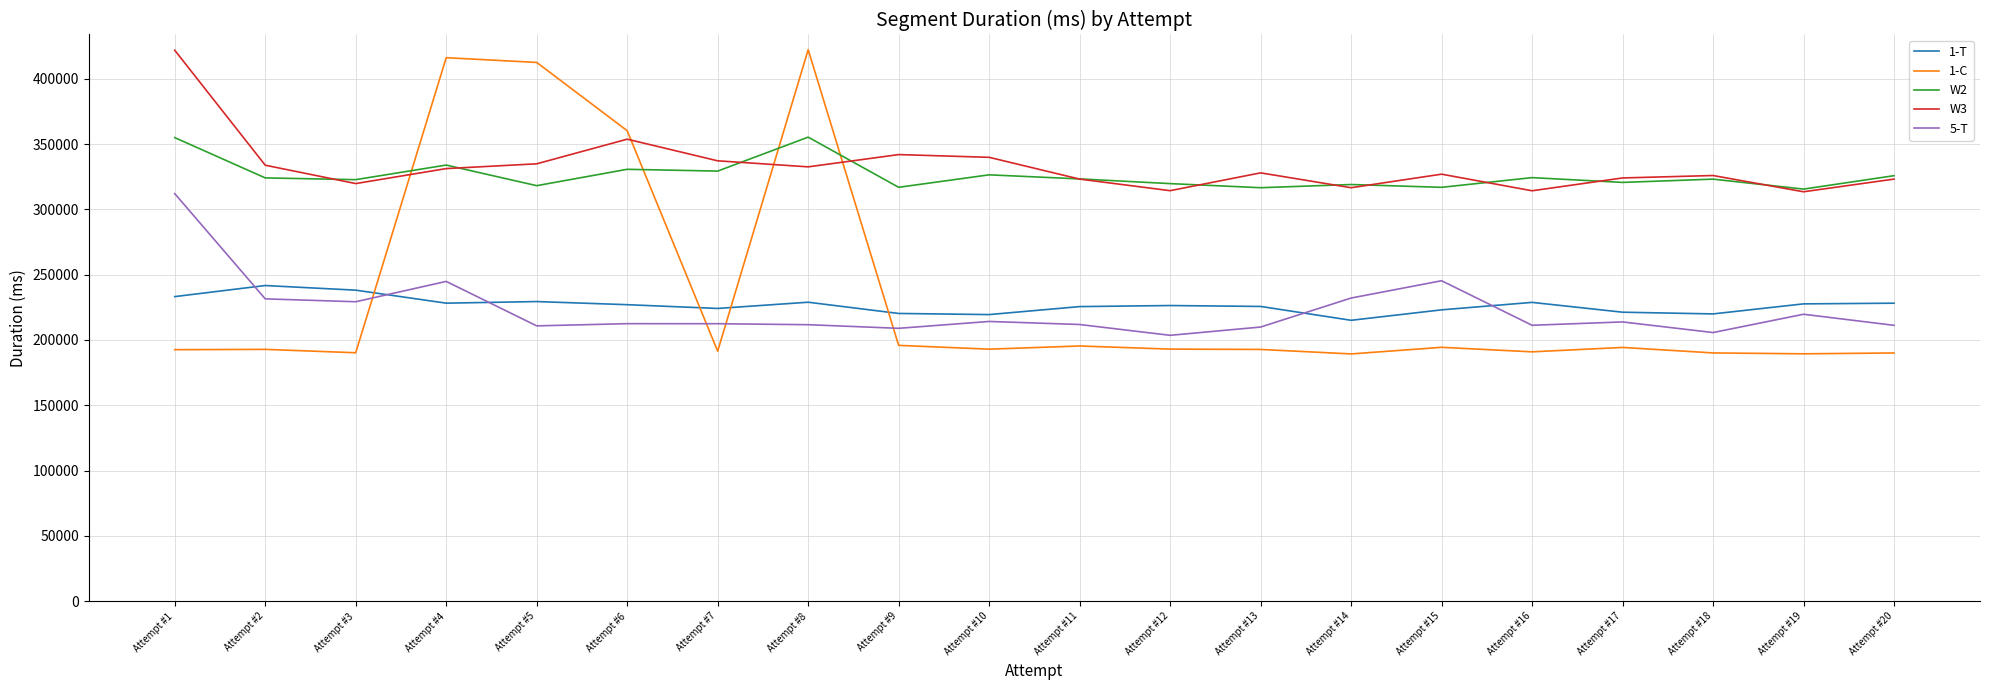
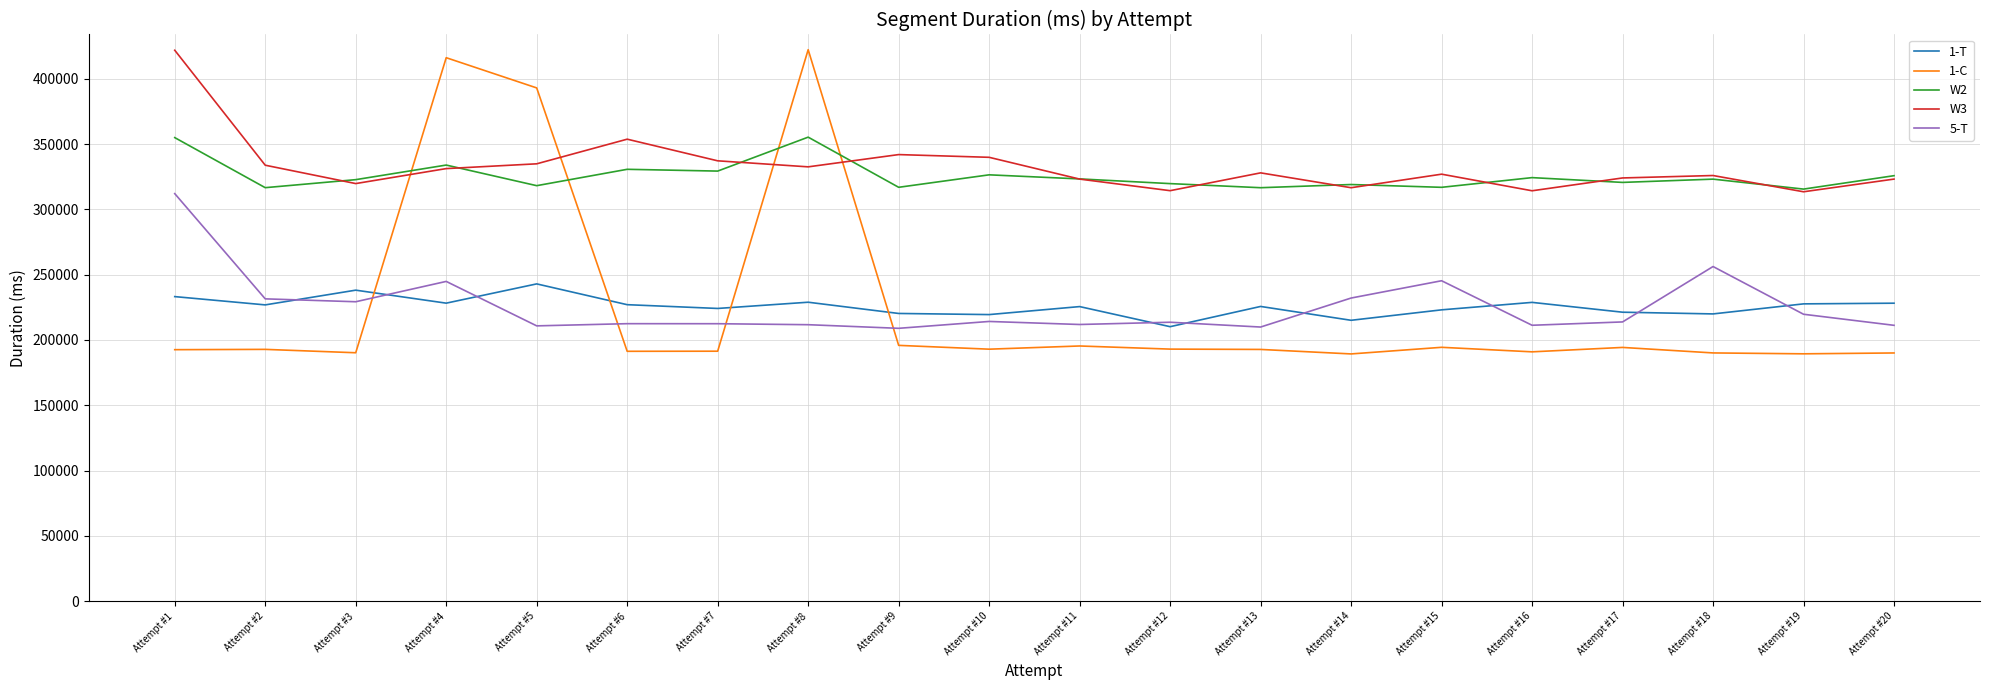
1-T, Attempt #2: 242000 -> 227000
W2, Attempt #2: 324000 -> 317000
1-T, Attempt #5: 229000 -> 243000
1-C, Attempt #5: 412000 -> 393000
1-C, Attempt #6: 360000 -> 191000
1-T, Attempt #12: 226000 -> 210000
5-T, Attempt #12: 204000 -> 214000
5-T, Attempt #18: 206000 -> 256000
